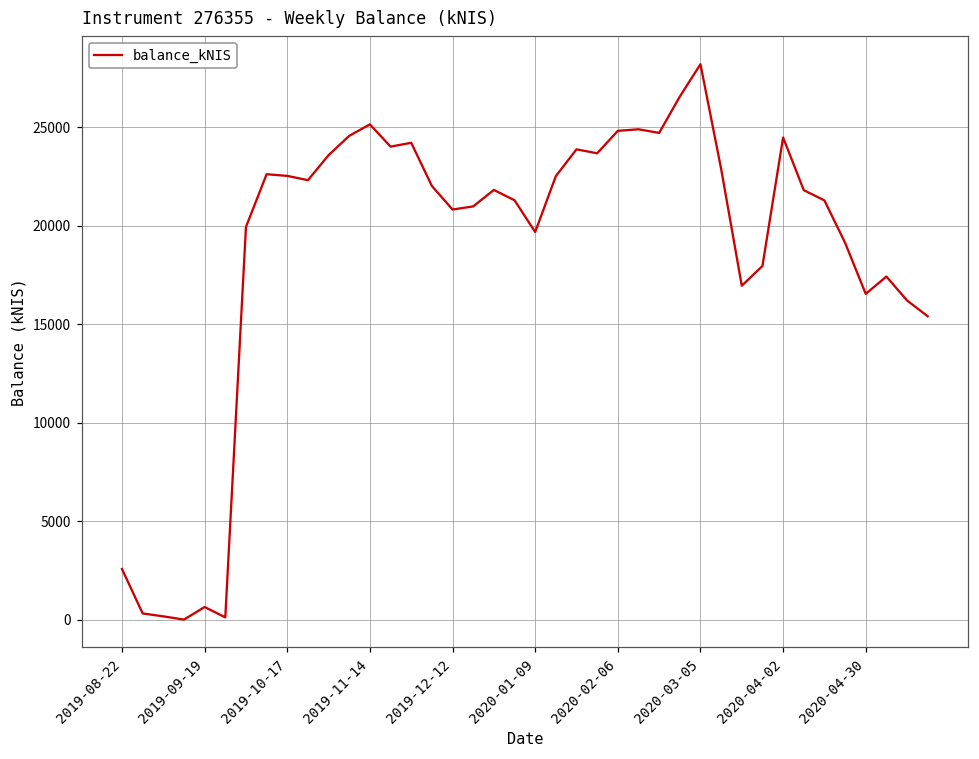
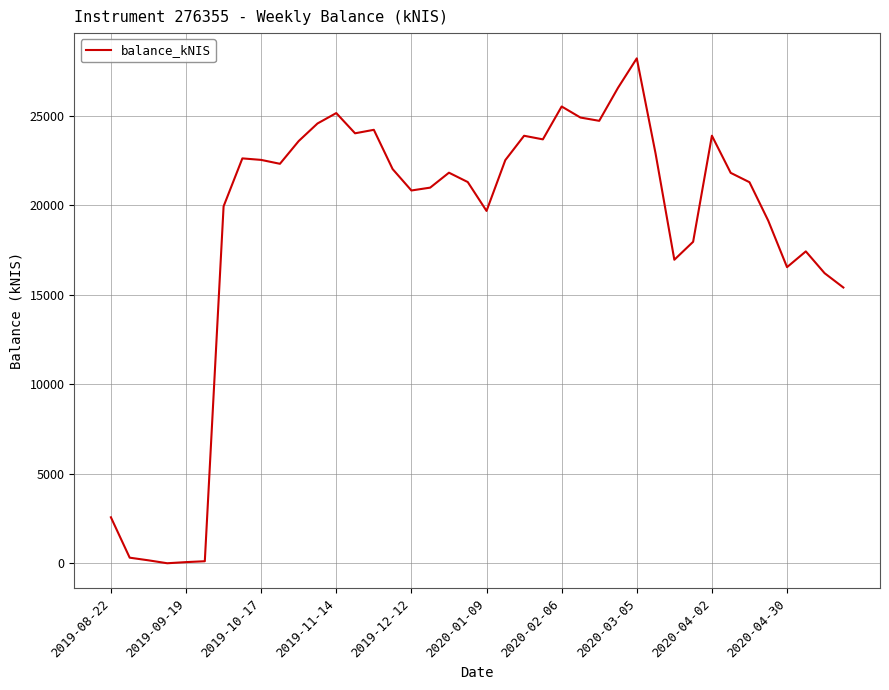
2019-09-19: 600 -> 100
2020-02-06: 24800 -> 25500
2020-04-02: 24500 -> 23900
